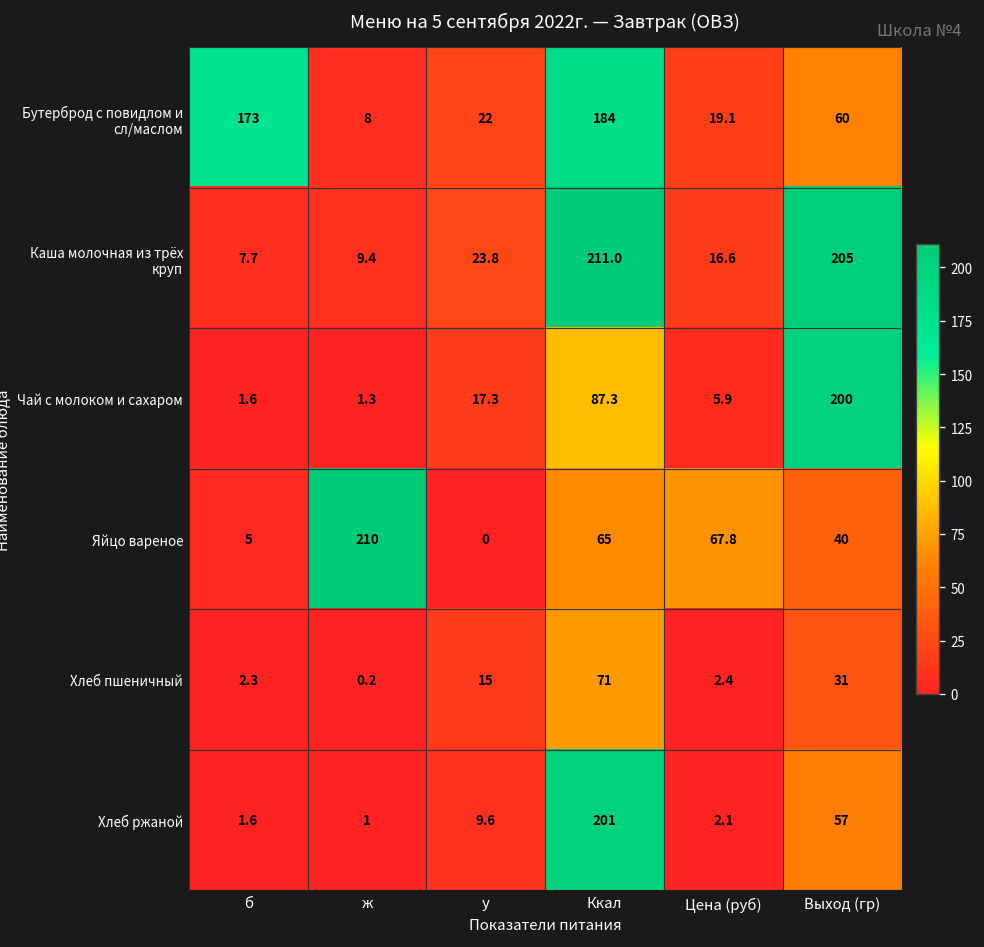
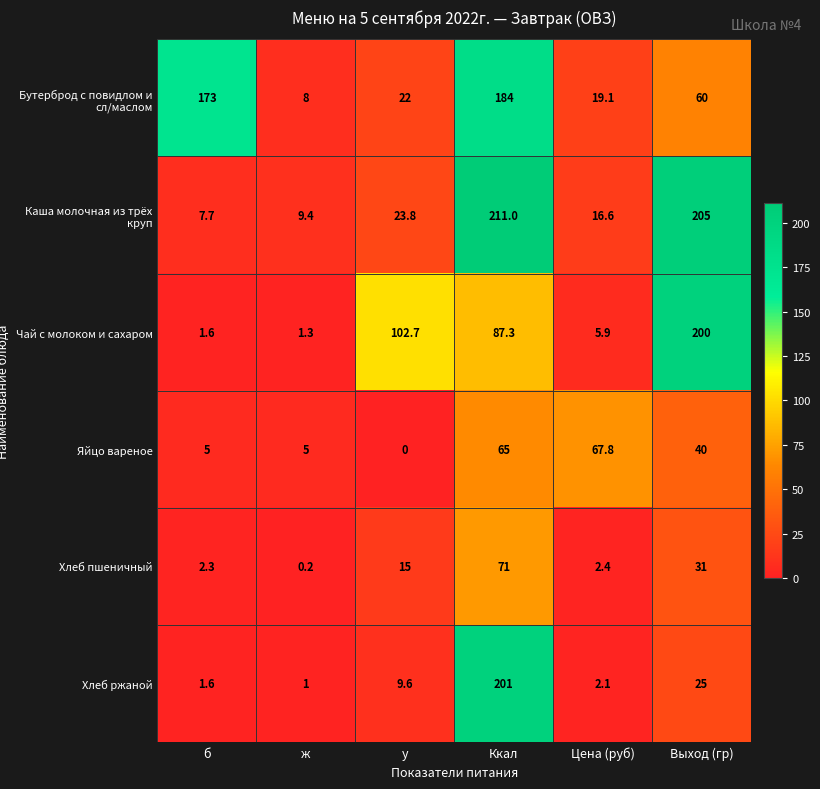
Чай с молоком и сахаром, у: 17.3 -> 102.7
Яйцо вареное, ж: 210 -> 5
Хлеб ржаной, Выход (гр): 57 -> 25
